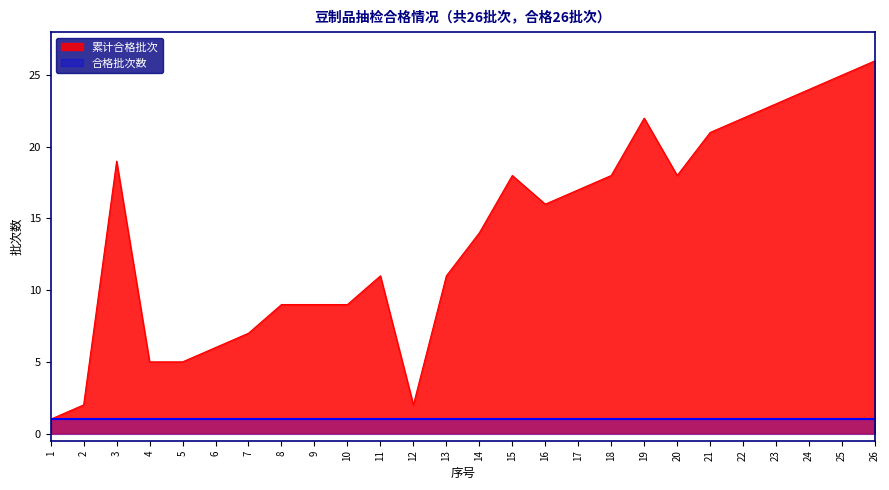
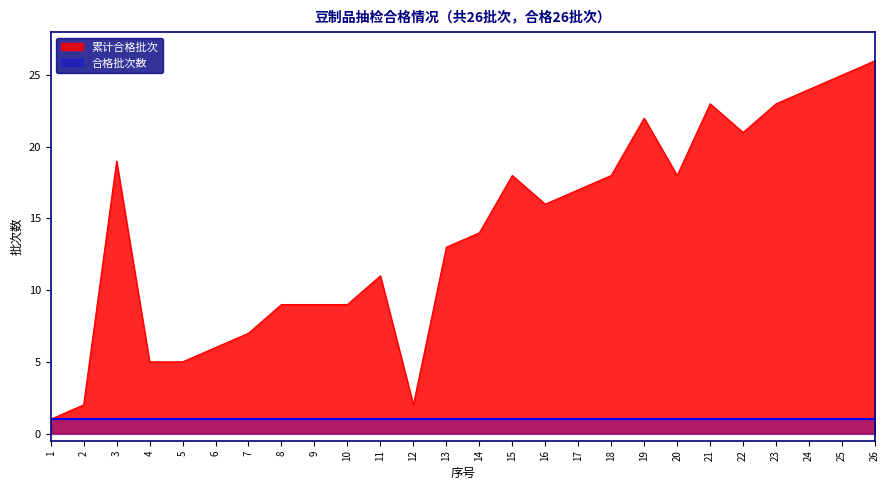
累计合格批次, 13: 11 -> 13
累计合格批次, 21: 21 -> 23
累计合格批次, 22: 22 -> 21
